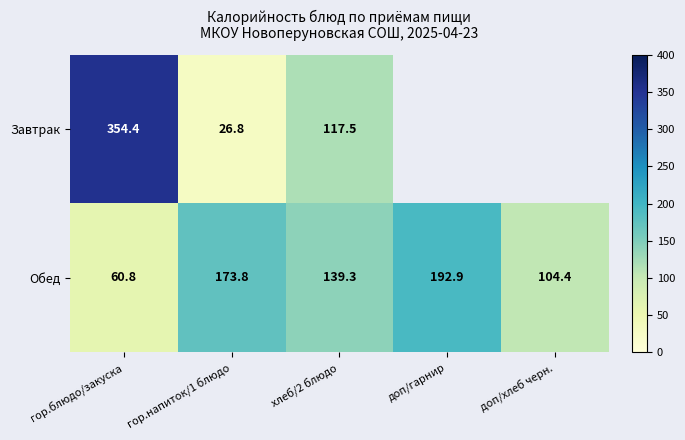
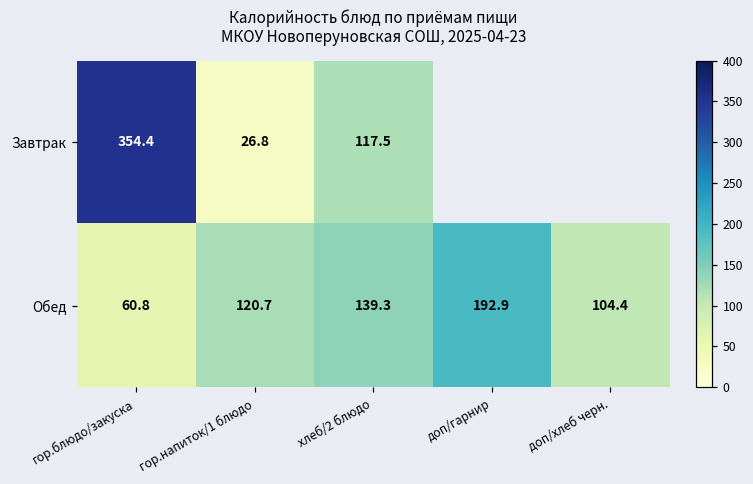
Обед, гор.напиток/1 блюдо: 173.8 -> 120.7
